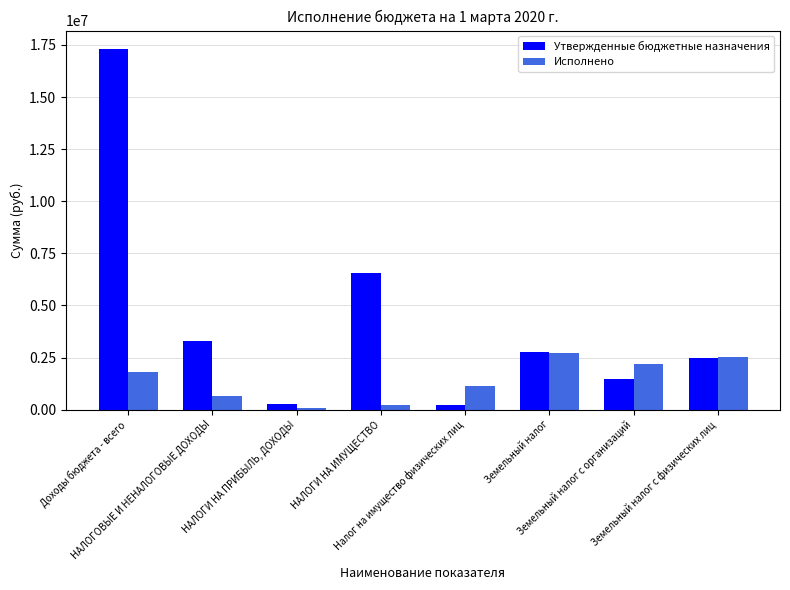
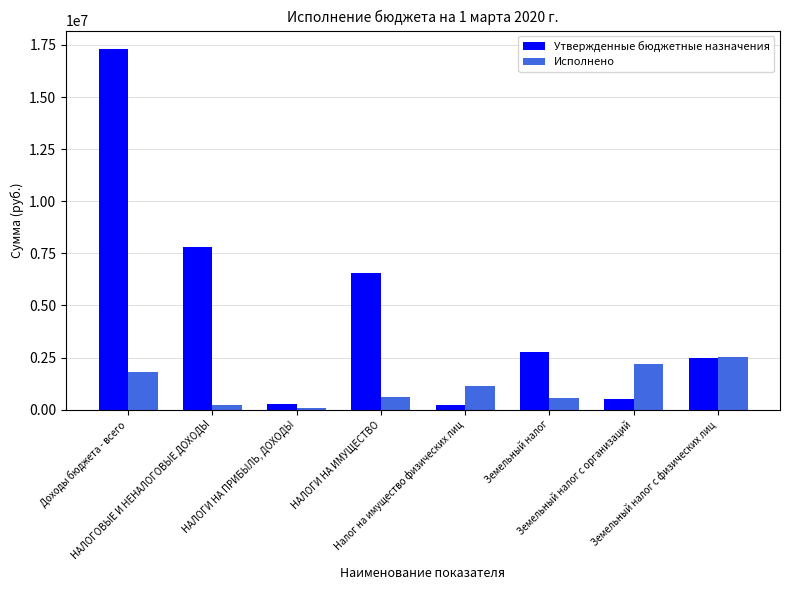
Утвержденные бюджетные назначения, НАЛОГОВЫЕ И НЕНАЛОГОВЫЕ ДОХОДЫ: 3300000 -> 7800000
Исполнено, НАЛОГОВЫЕ И НЕНАЛОГОВЫЕ ДОХОДЫ: 600000 -> 200000
Исполнено, НАЛОГИ НА ИМУЩЕСТВО: 200000 -> 600000
Исполнено, Земельный налог: 2700000 -> 600000
Утвержденные бюджетные назначения, Земельный налог с организаций: 1500000 -> 500000
